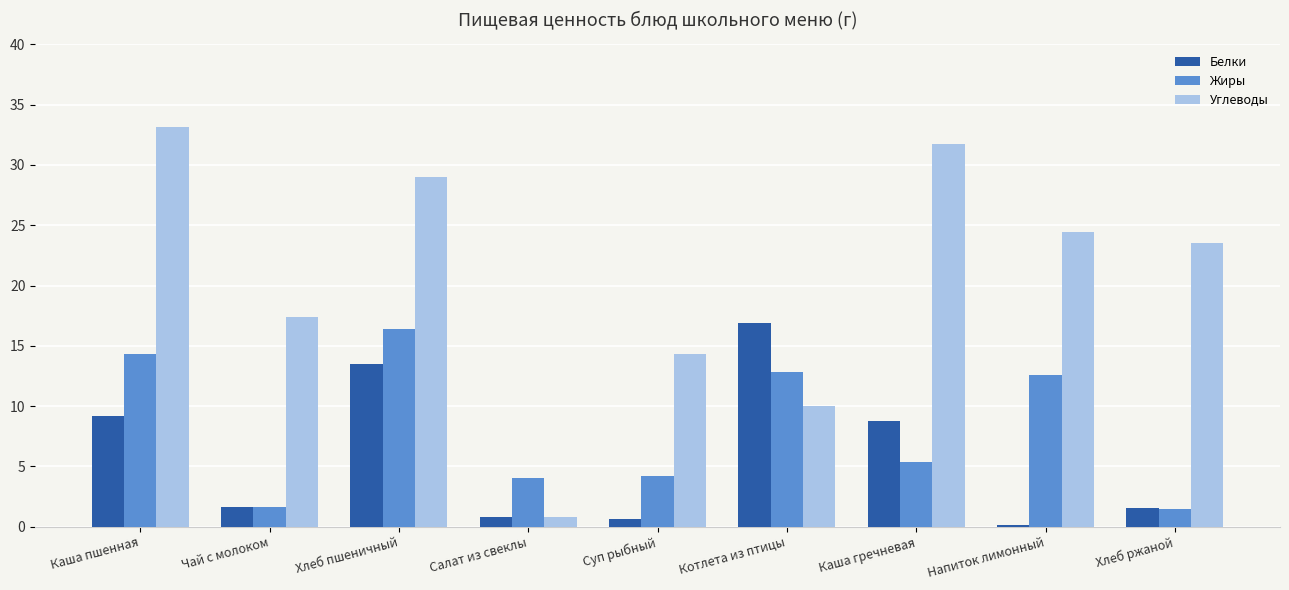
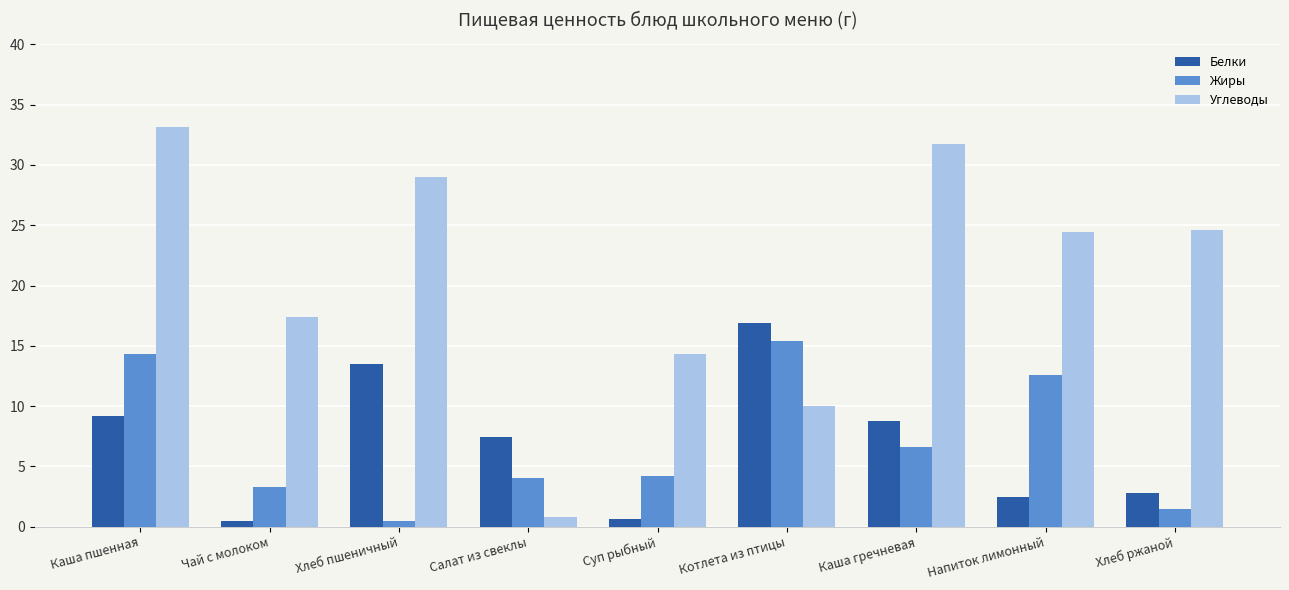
Белки, Чай с молоком: 1.6 -> 0.5
Жиры, Чай с молоком: 1.7 -> 3.3
Жиры, Хлеб пшеничный: 16.4 -> 0.5
Белки, Салат из свеклы: 0.8 -> 7.5
Жиры, Котлета из птицы: 12.8 -> 15.4
Жиры, Каша гречневая: 5.4 -> 6.6
Белки, Напиток лимонный: 0.1 -> 2.5
Белки, Хлеб ржаной: 1.6 -> 2.8
Углеводы, Хлеб ржаной: 23.5 -> 24.6
